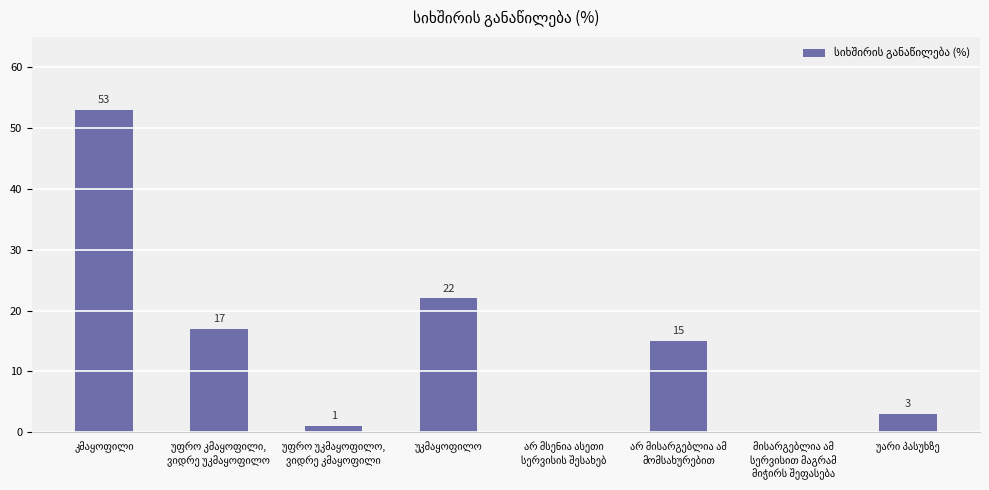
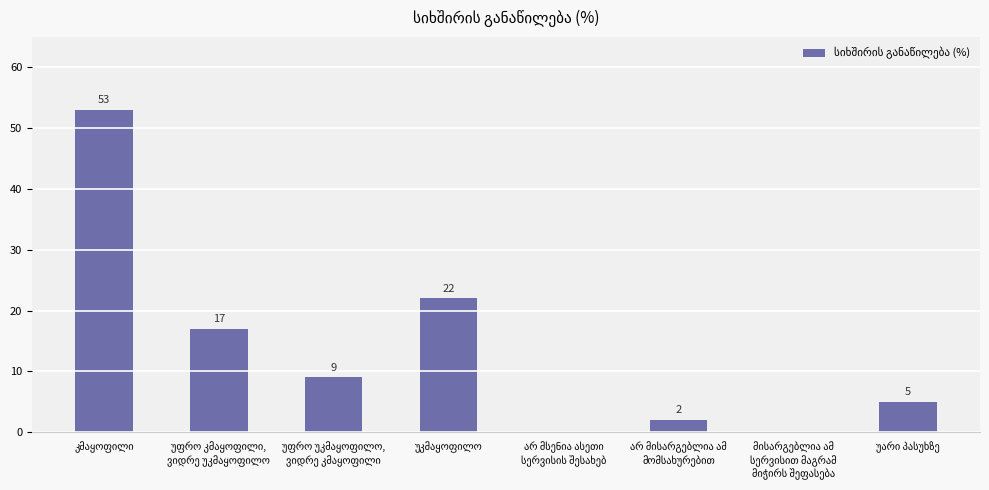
უფრო უკმაყოფილო, ვიდრე კმაყოფილი: 1 -> 9
არ მისარგებლია ამ მომსახურებით: 15 -> 2
უარი პასუხზე: 3 -> 5
